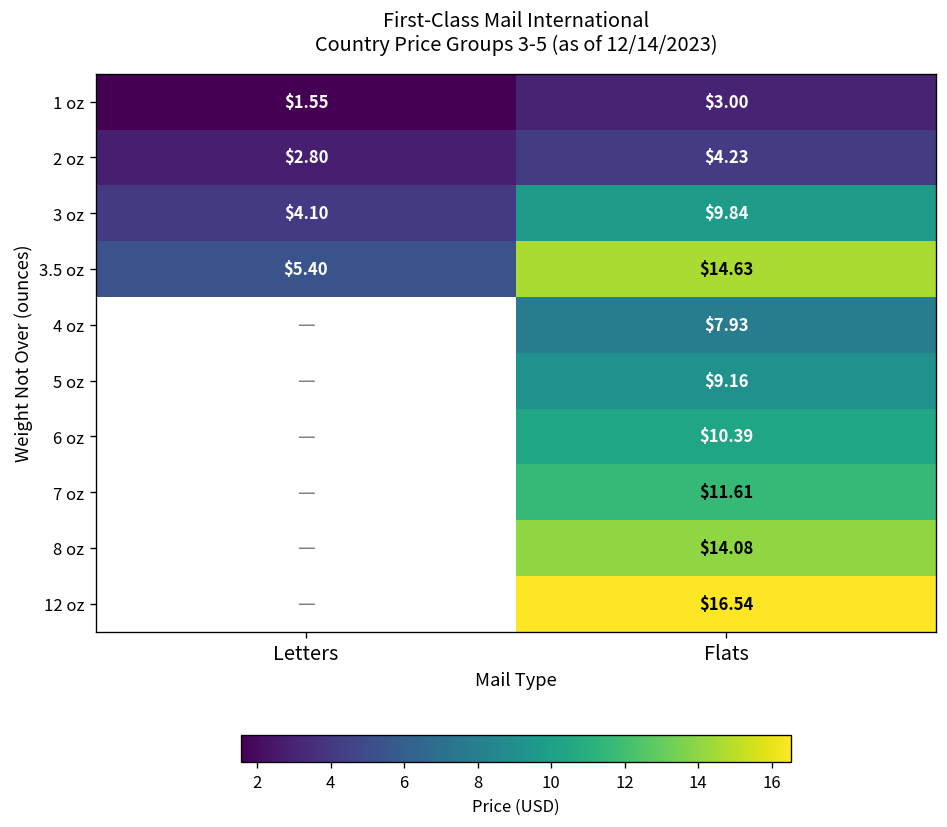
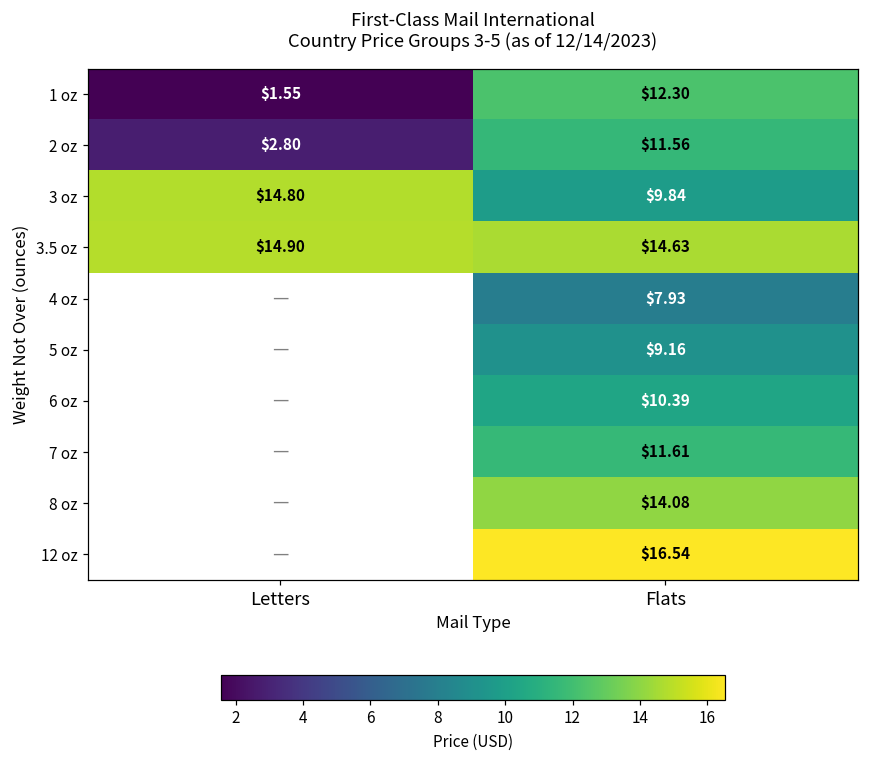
1 oz, Flats: $3.00 -> $12.30
2 oz, Flats: $4.23 -> $11.56
3 oz, Letters: $4.10 -> $14.80
3.5 oz, Letters: $5.40 -> $14.90
